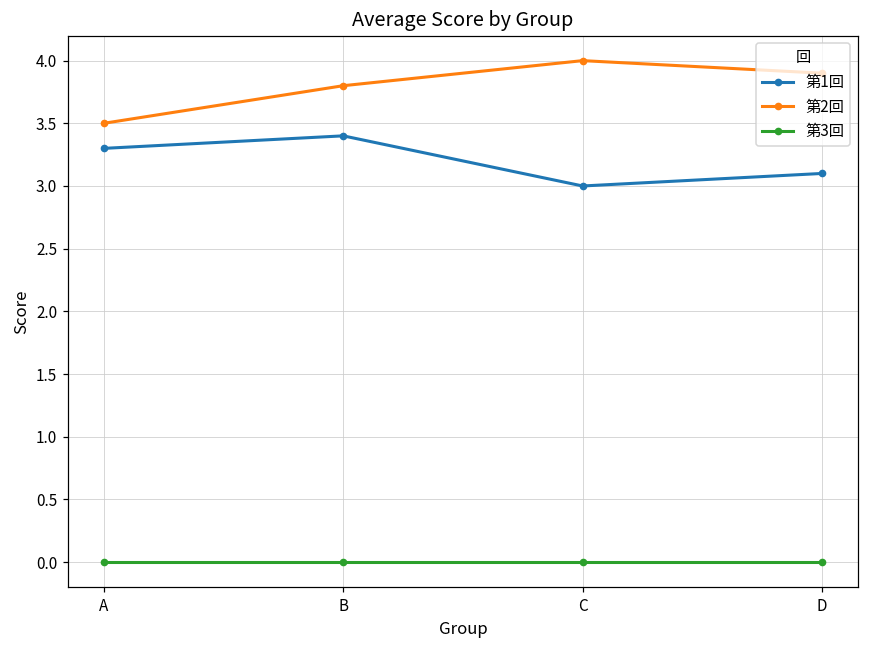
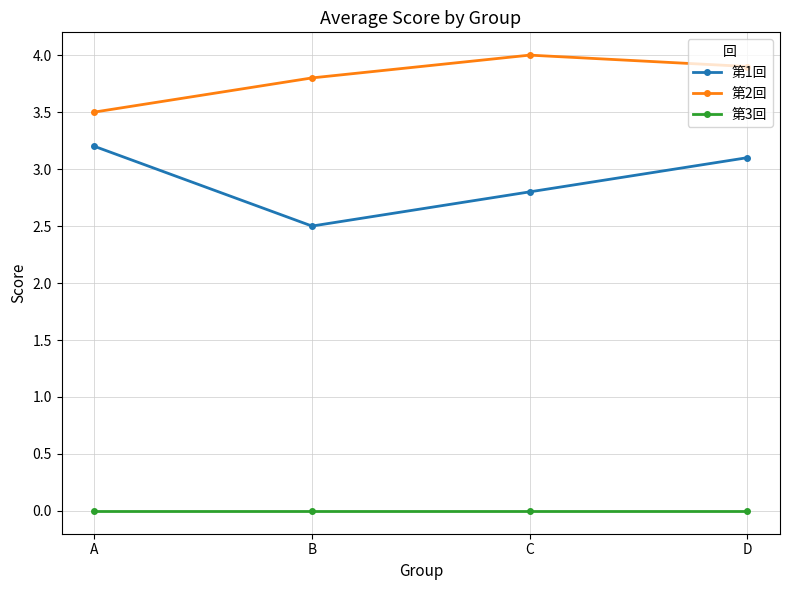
第1回, A: 3.3 -> 3.2
第1回, B: 3.4 -> 2.5
第1回, C: 3.0 -> 2.8
